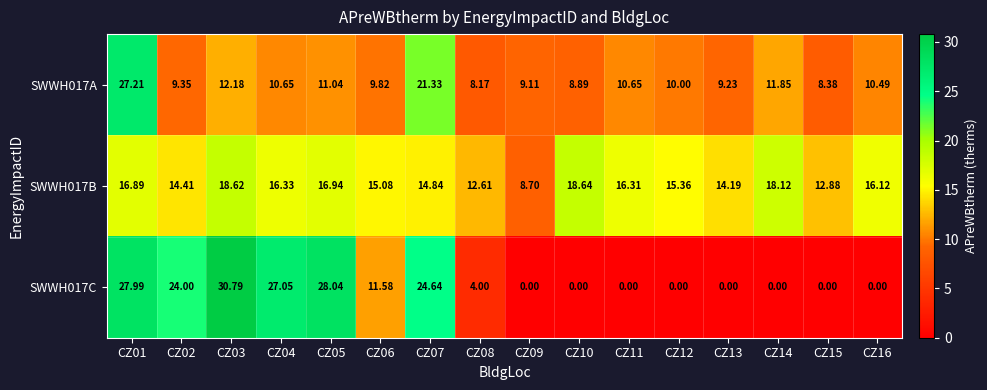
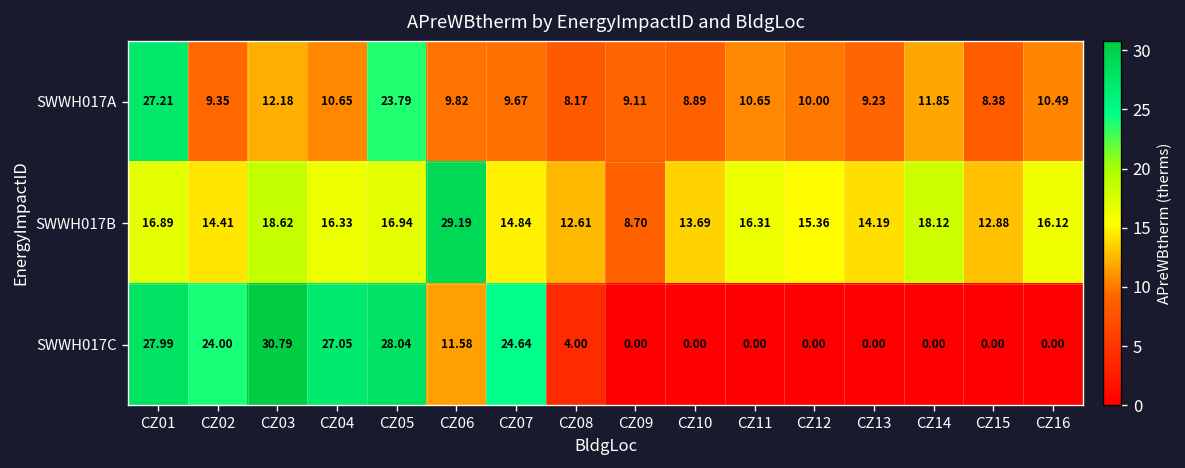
SWWH017A, CZ05: 11.04 -> 23.79
SWWH017A, CZ07: 21.33 -> 9.67
SWWH017B, CZ06: 15.08 -> 29.19
SWWH017B, CZ10: 18.64 -> 13.69
